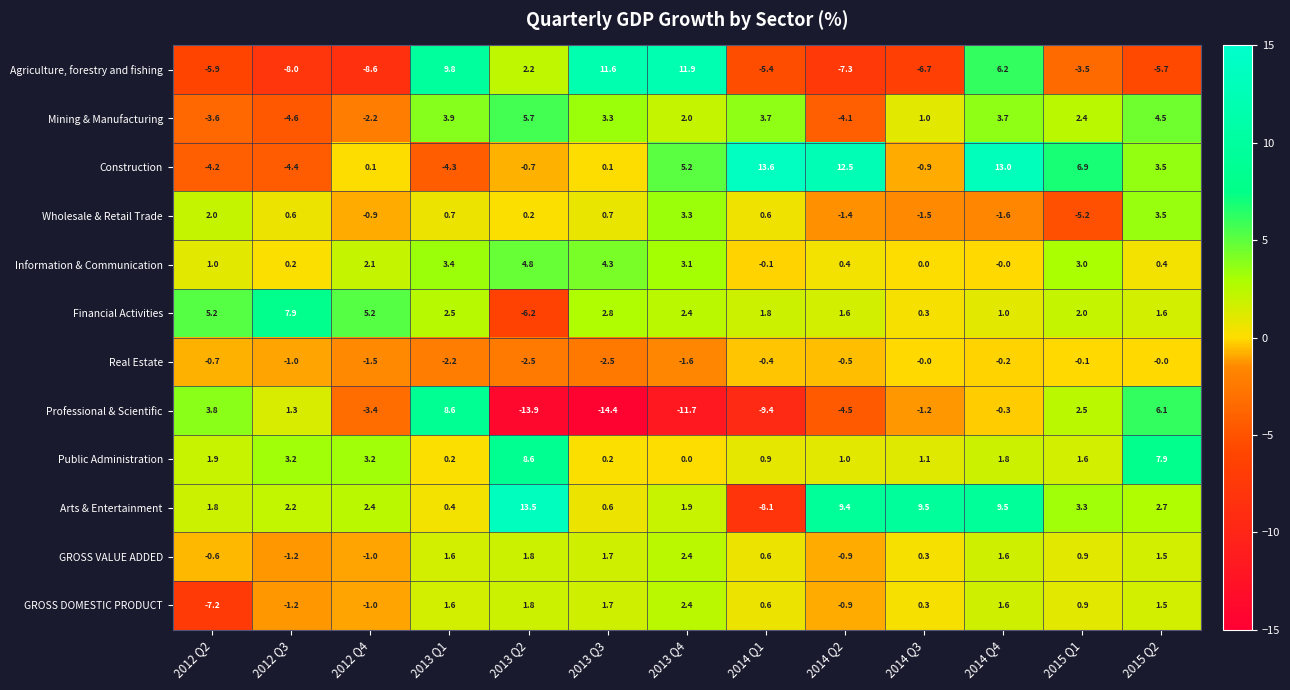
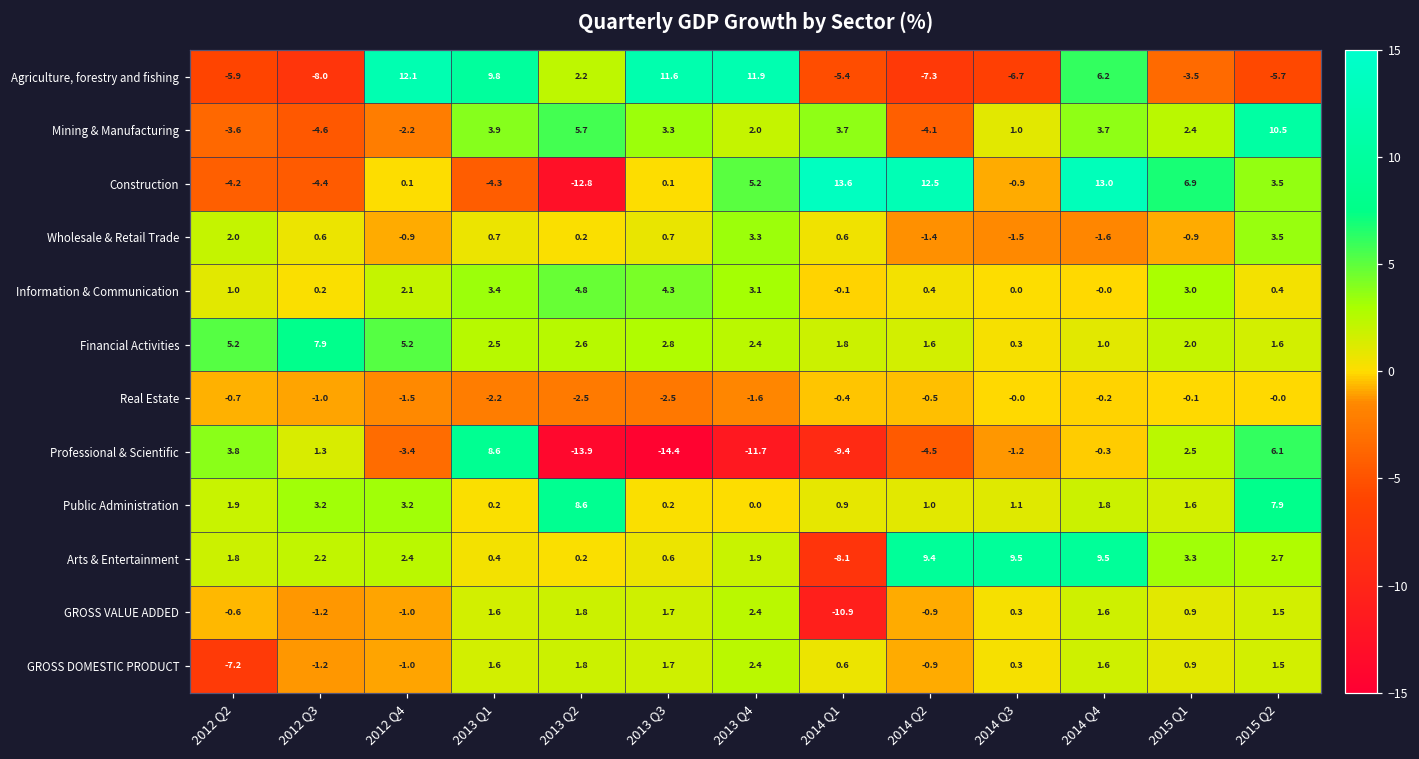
Agriculture, forestry and fishing, 2012 Q4: -8.6 -> 12.1
Mining & Manufacturing, 2015 Q2: 4.5 -> 10.5
Construction, 2013 Q2: -0.7 -> -12.8
Wholesale & Retail Trade, 2015 Q1: -5.2 -> -0.9
Financial Activities, 2013 Q2: -6.2 -> 2.6
Arts & Entertainment, 2013 Q2: 13.5 -> 0.2
GROSS VALUE ADDED, 2014 Q1: 0.6 -> -10.9
